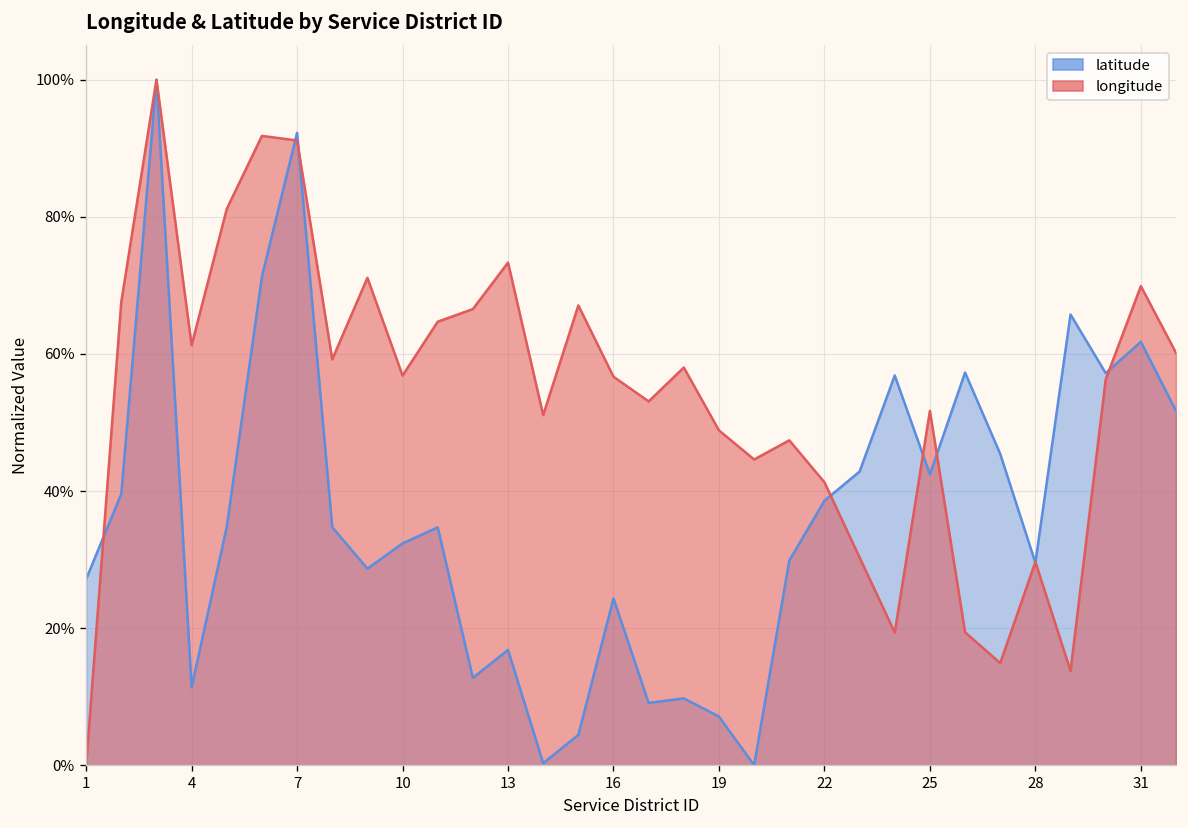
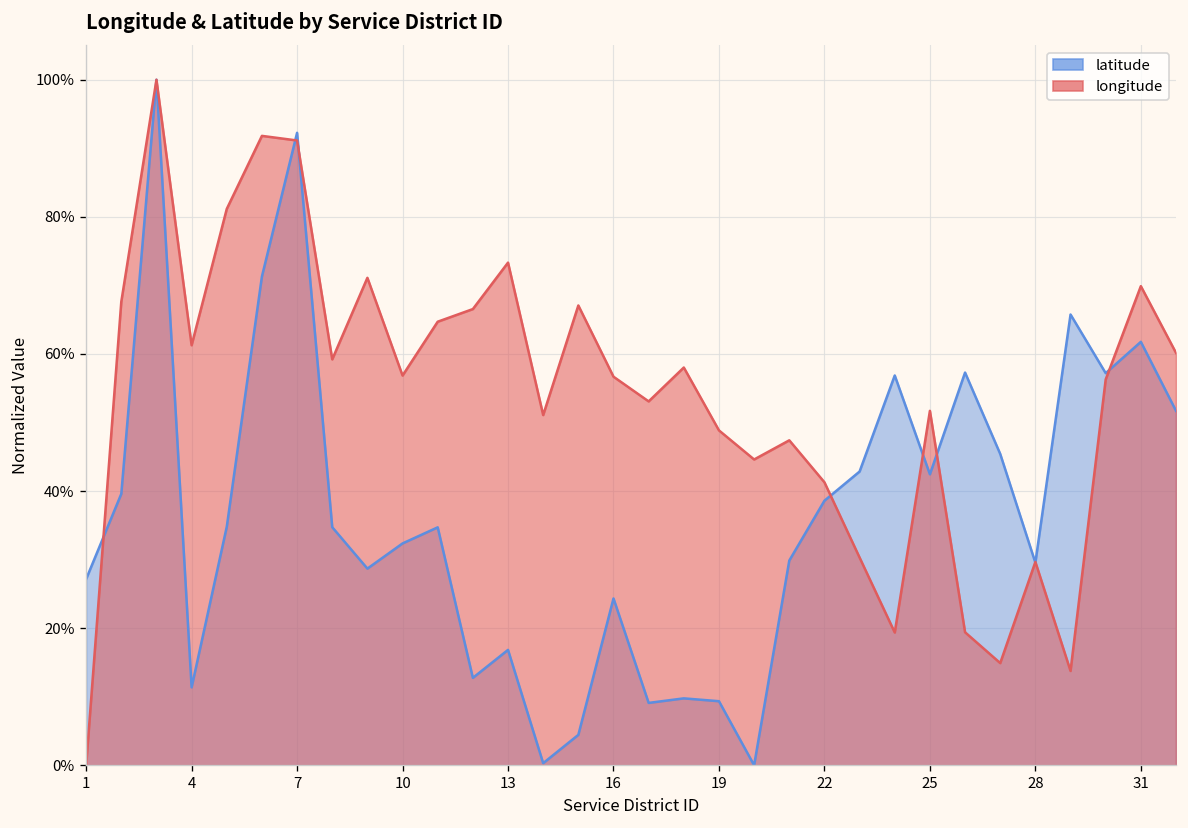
latitude, 19: 7% -> 9%
